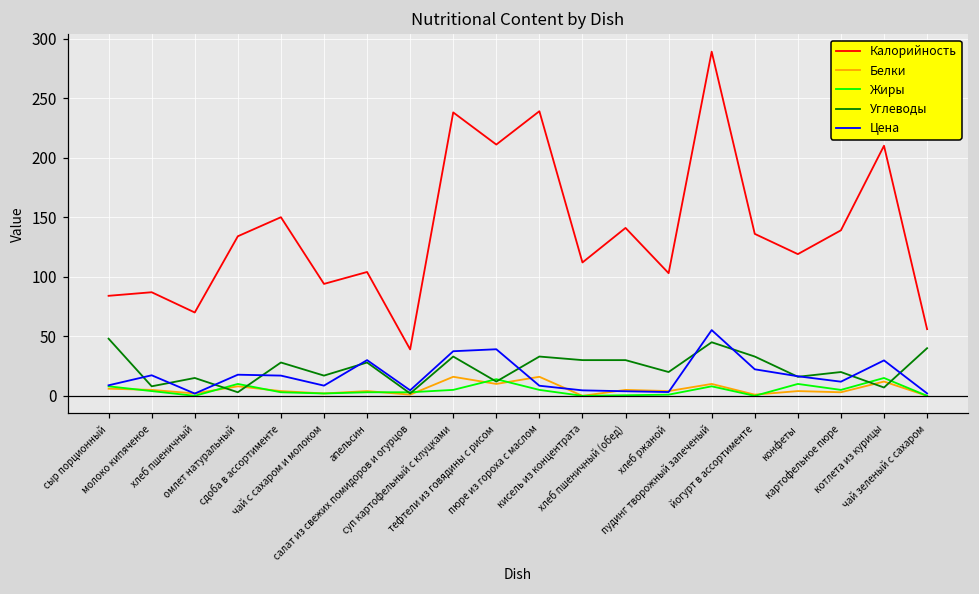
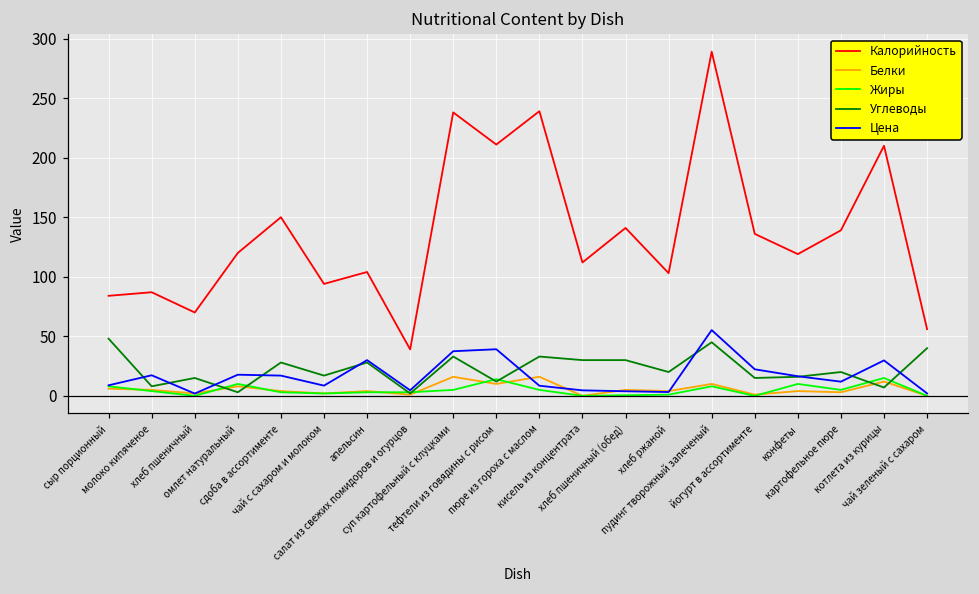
Калорийность, омлет натуральный: 134 -> 120
Углеводы, йогурт в ассортименте: 33 -> 15
